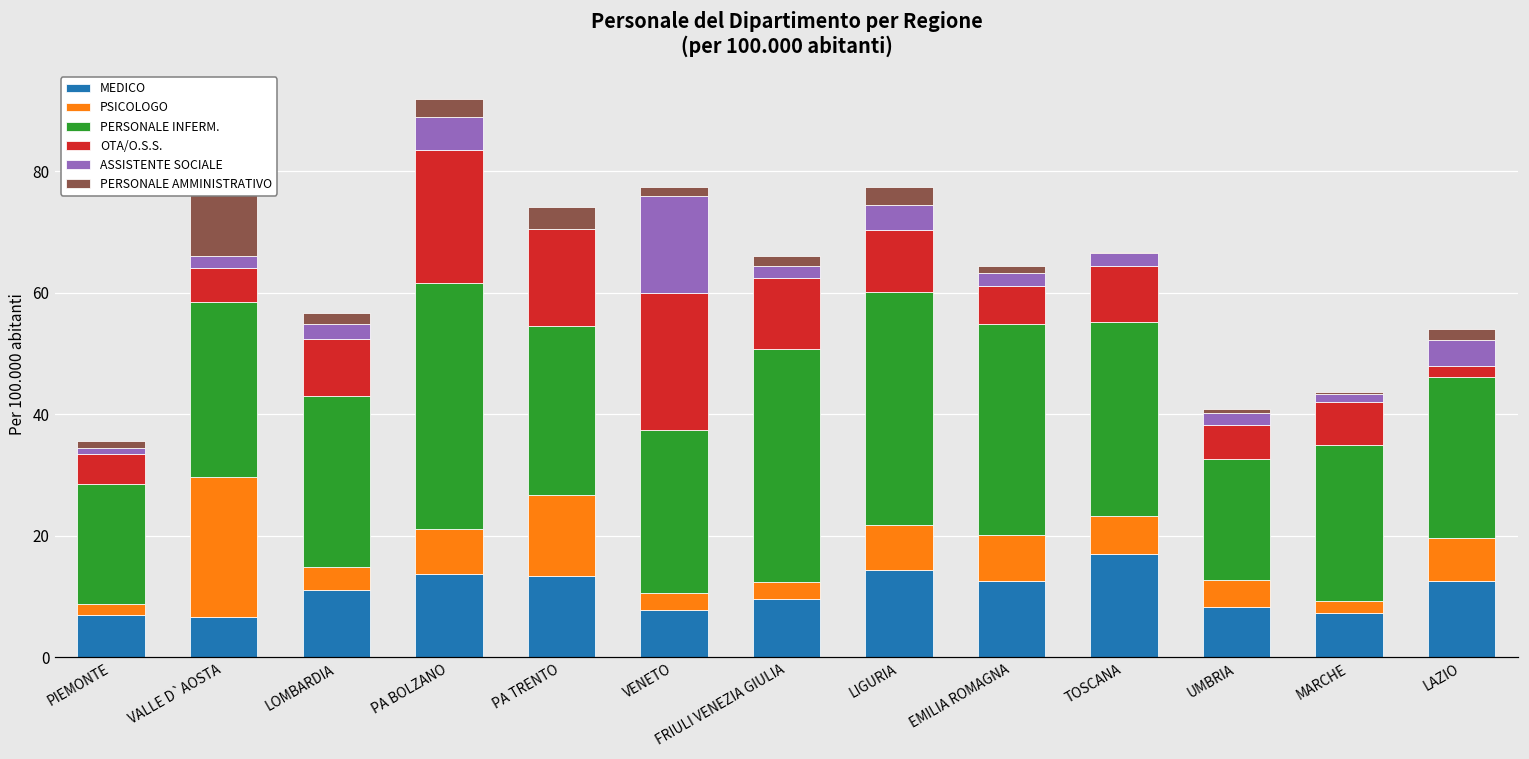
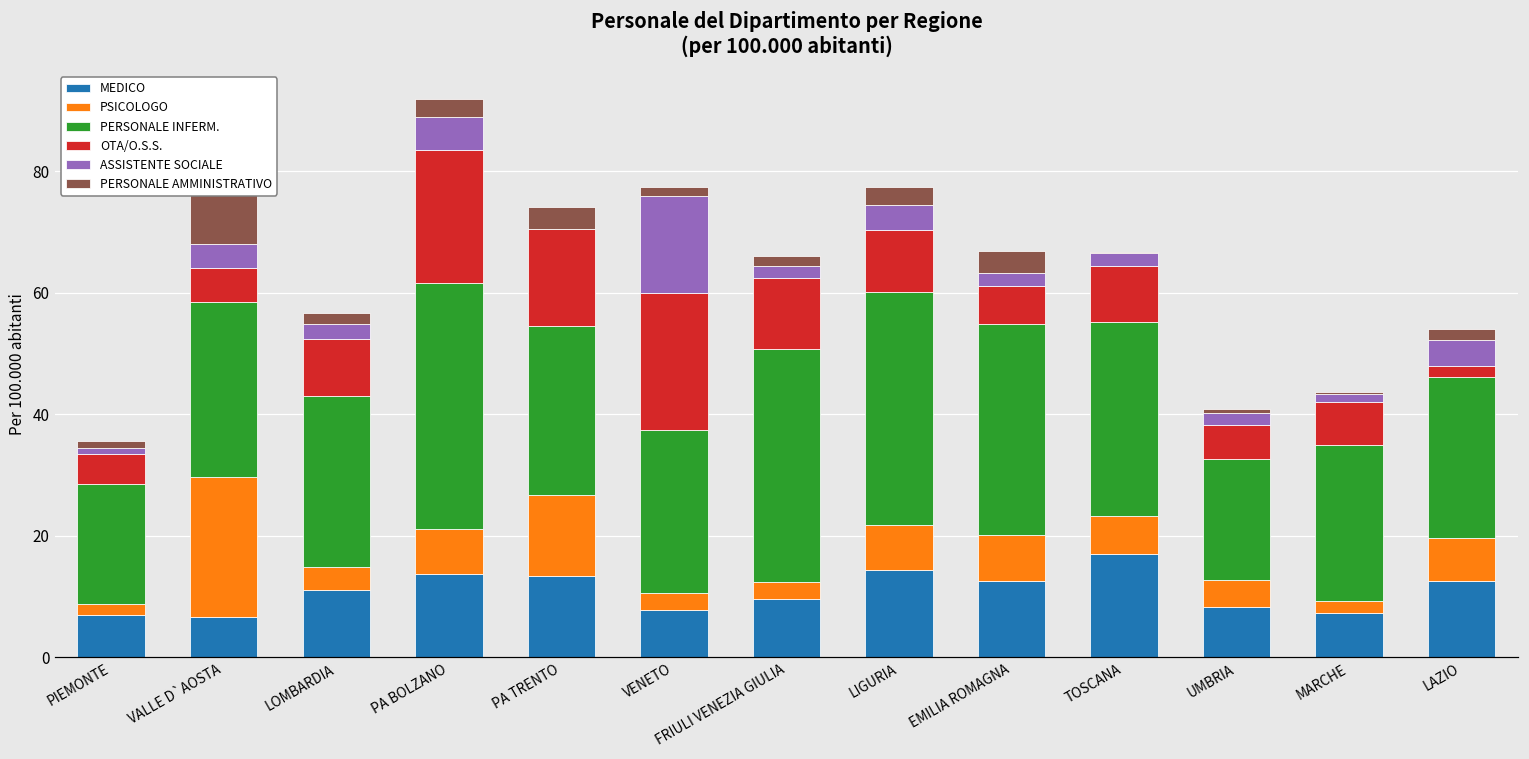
ASSISTENTE SOCIALE, VALLE D`AOSTA: 2 -> 4
PERSONALE AMMINISTRATIVO, EMILIA ROMAGNA: 1 -> 4
